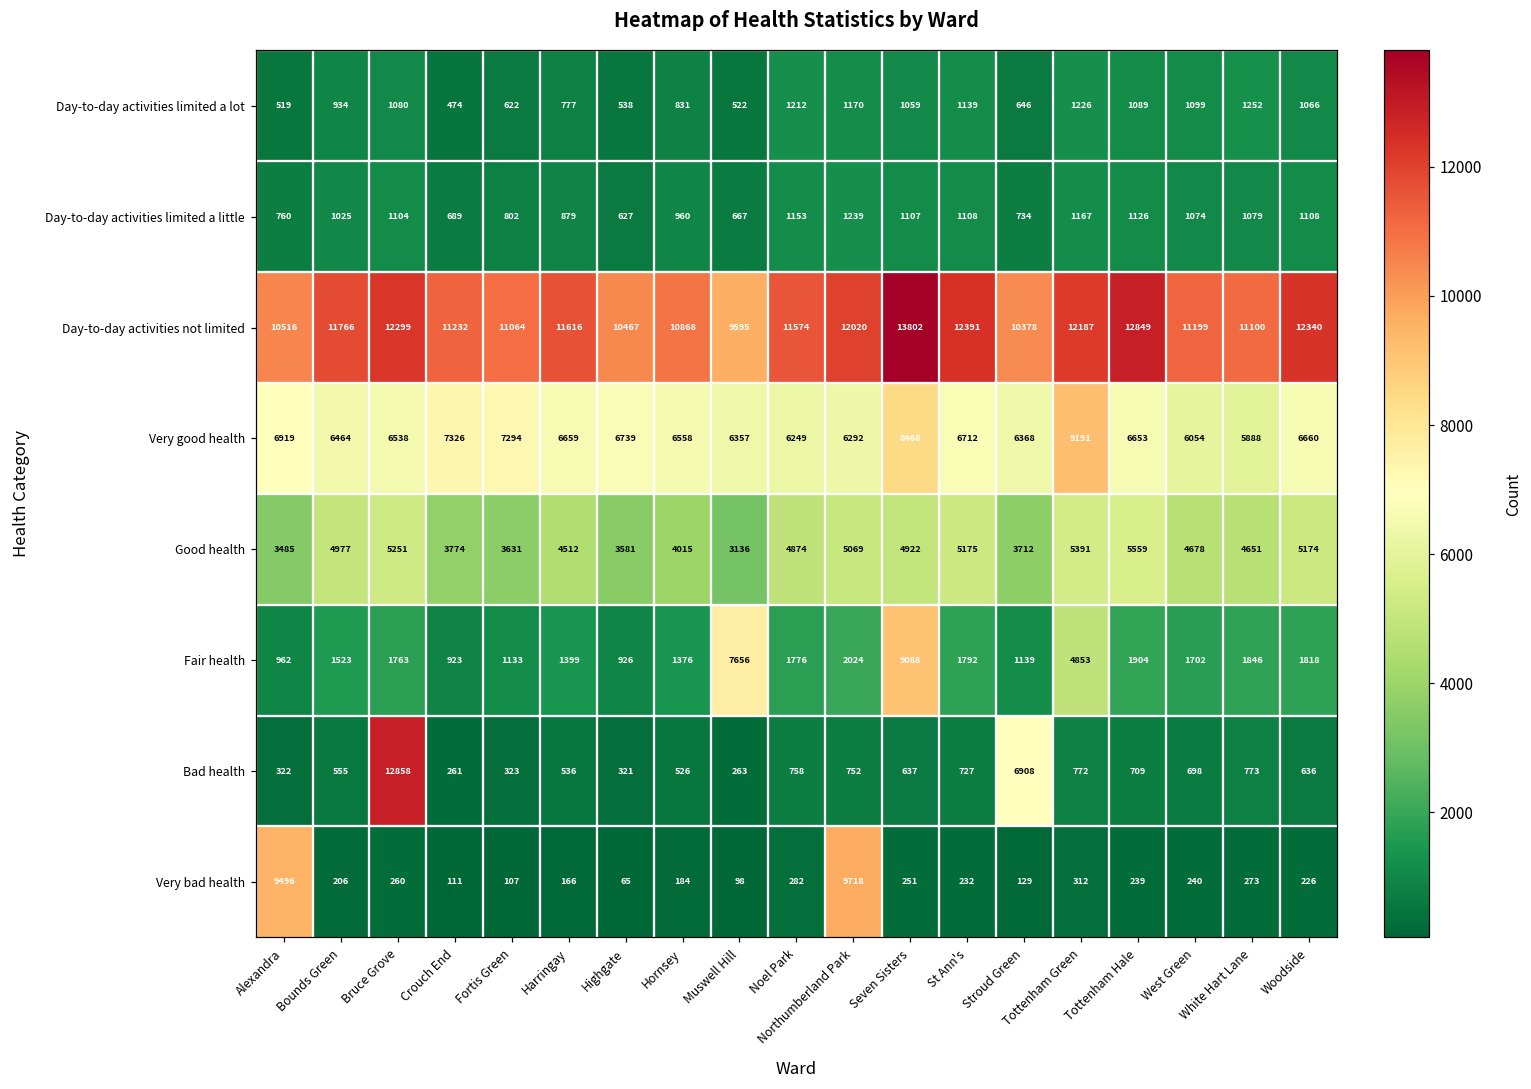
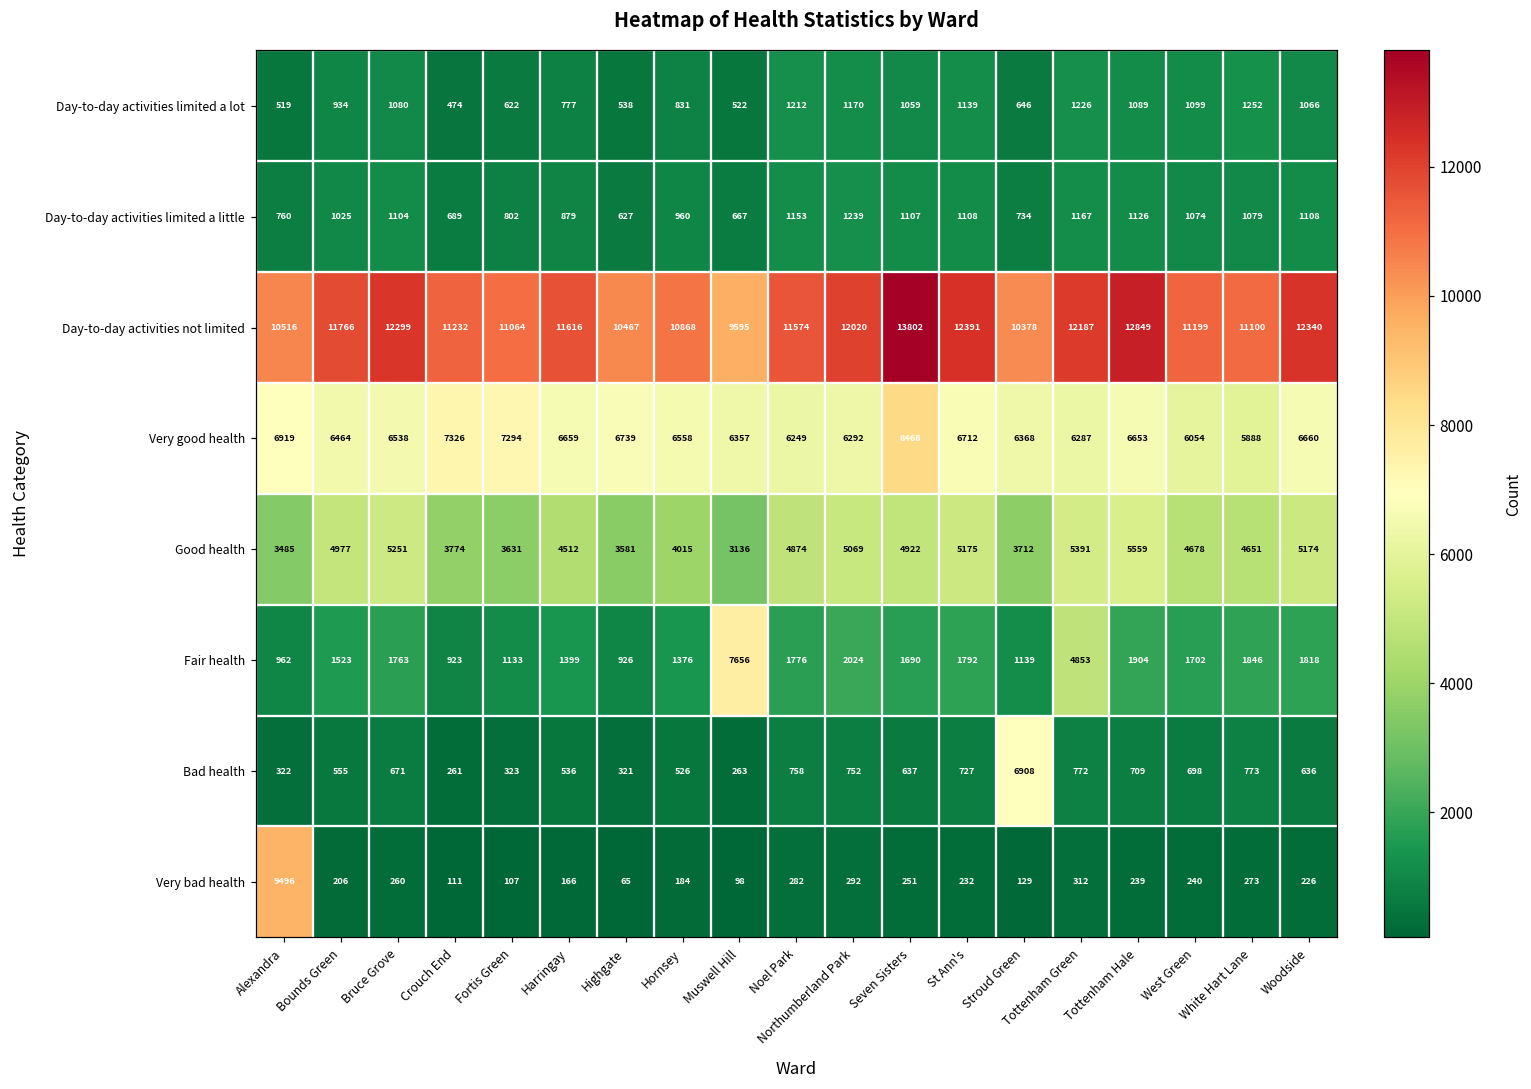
Very good health, Tottenham Green: 9191 -> 6287
Fair health, Seven Sisters: 9088 -> 1690
Bad health, Bruce Grove: 12858 -> 671
Very bad health, Northumberland Park: 9718 -> 292
